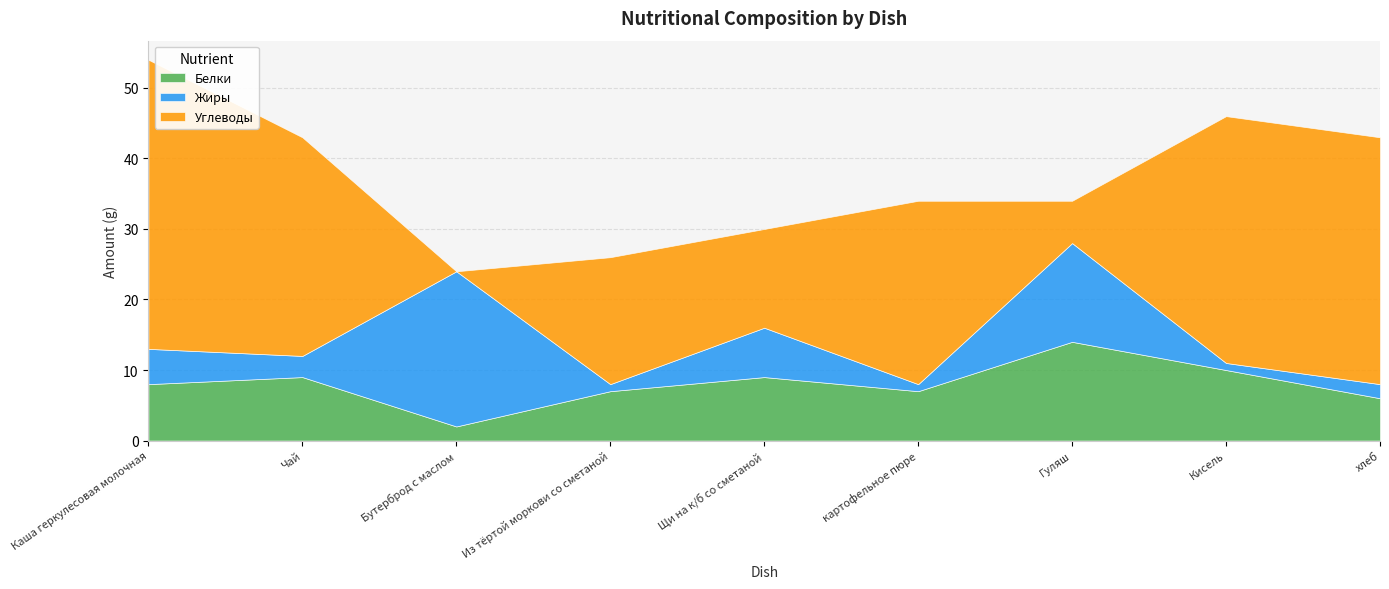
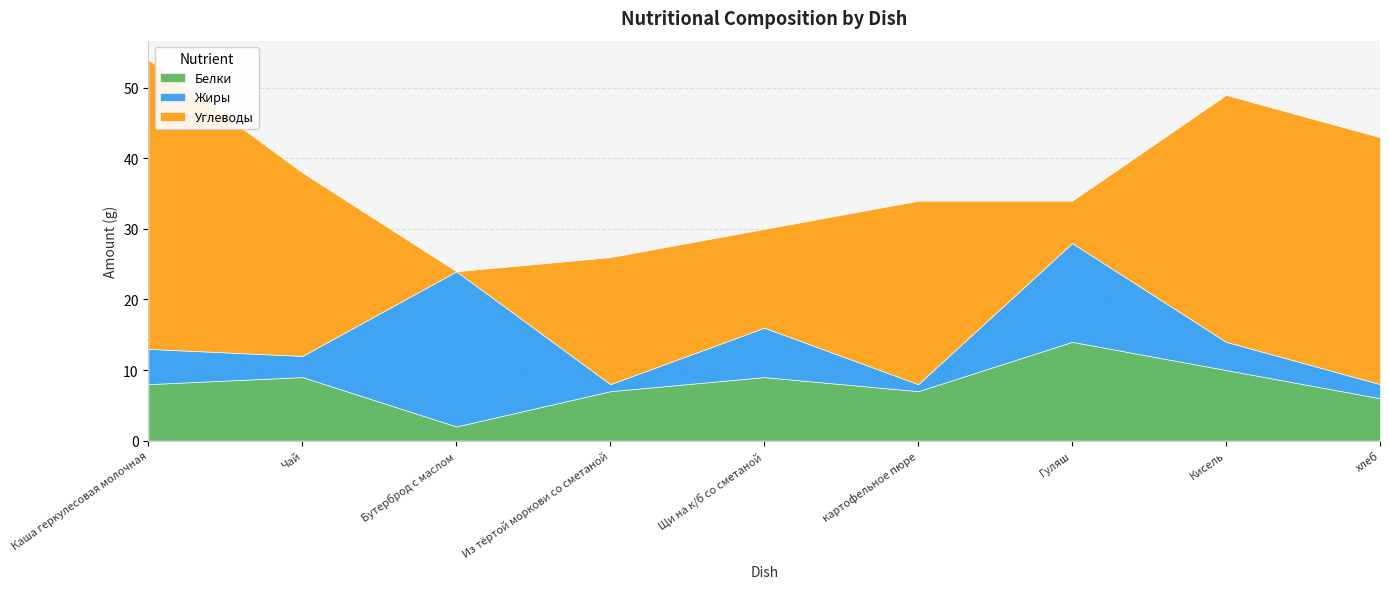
Углеводы, Чай: 31 -> 26
Жиры, Кисель: 1 -> 4
